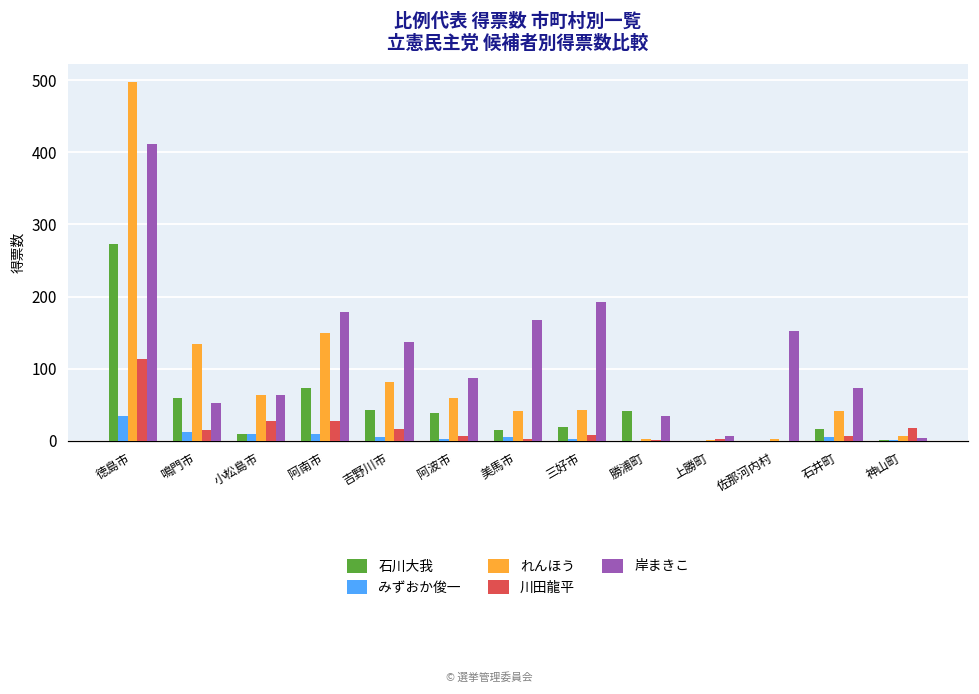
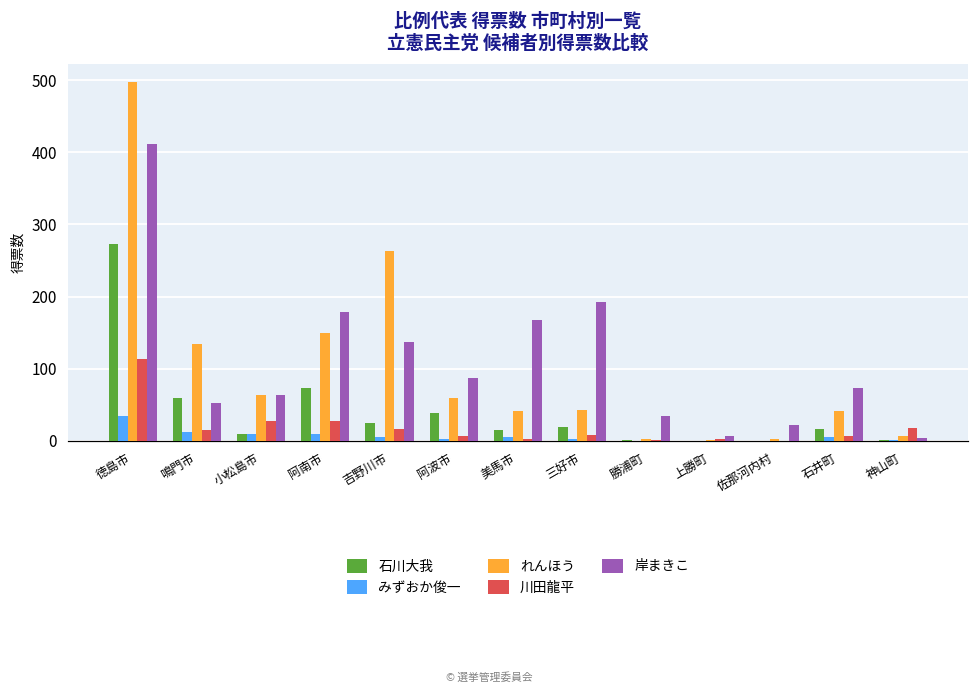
石川大我, 吉野川市: 40 -> 30
れんほう, 吉野川市: 80 -> 260
石川大我, 勝浦町: 40 -> 0
岸まきこ, 佐那河内村: 150 -> 20
